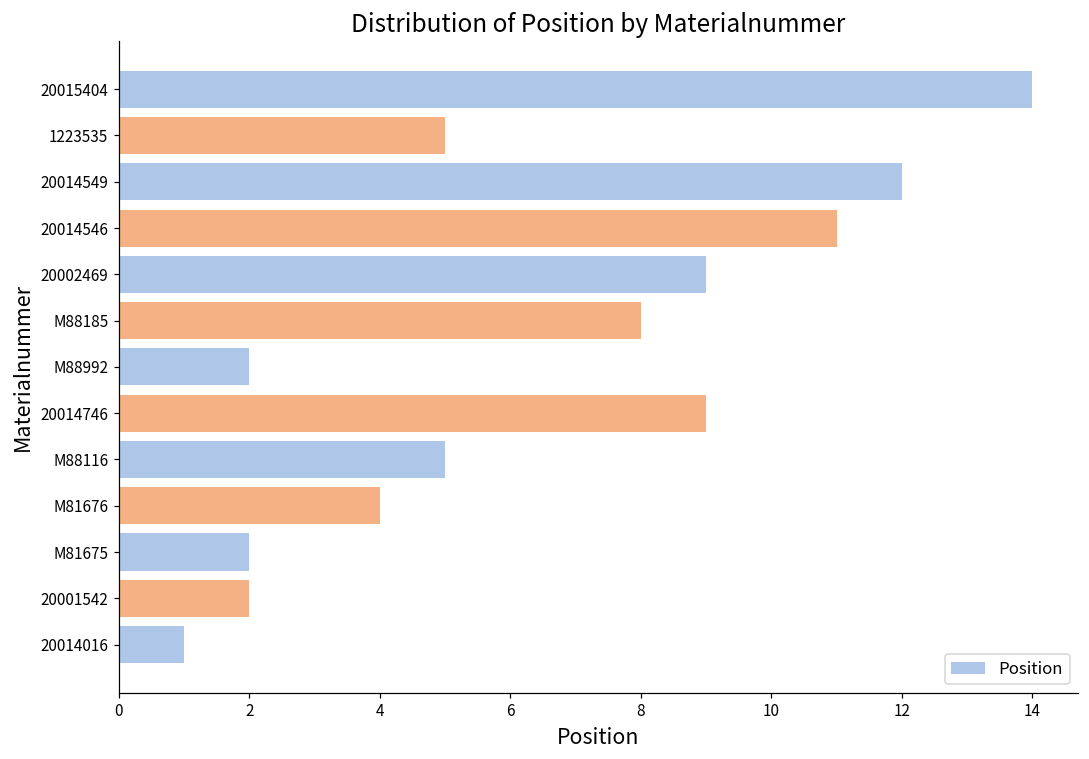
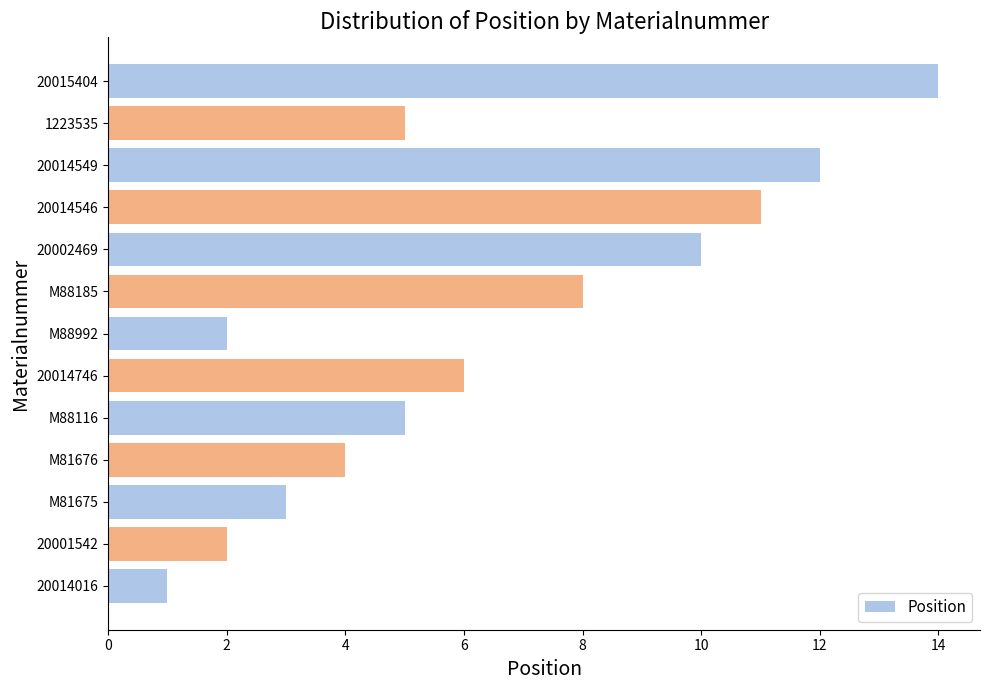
20002469: 9 -> 10
20014746: 9 -> 6
M81675: 2 -> 3
